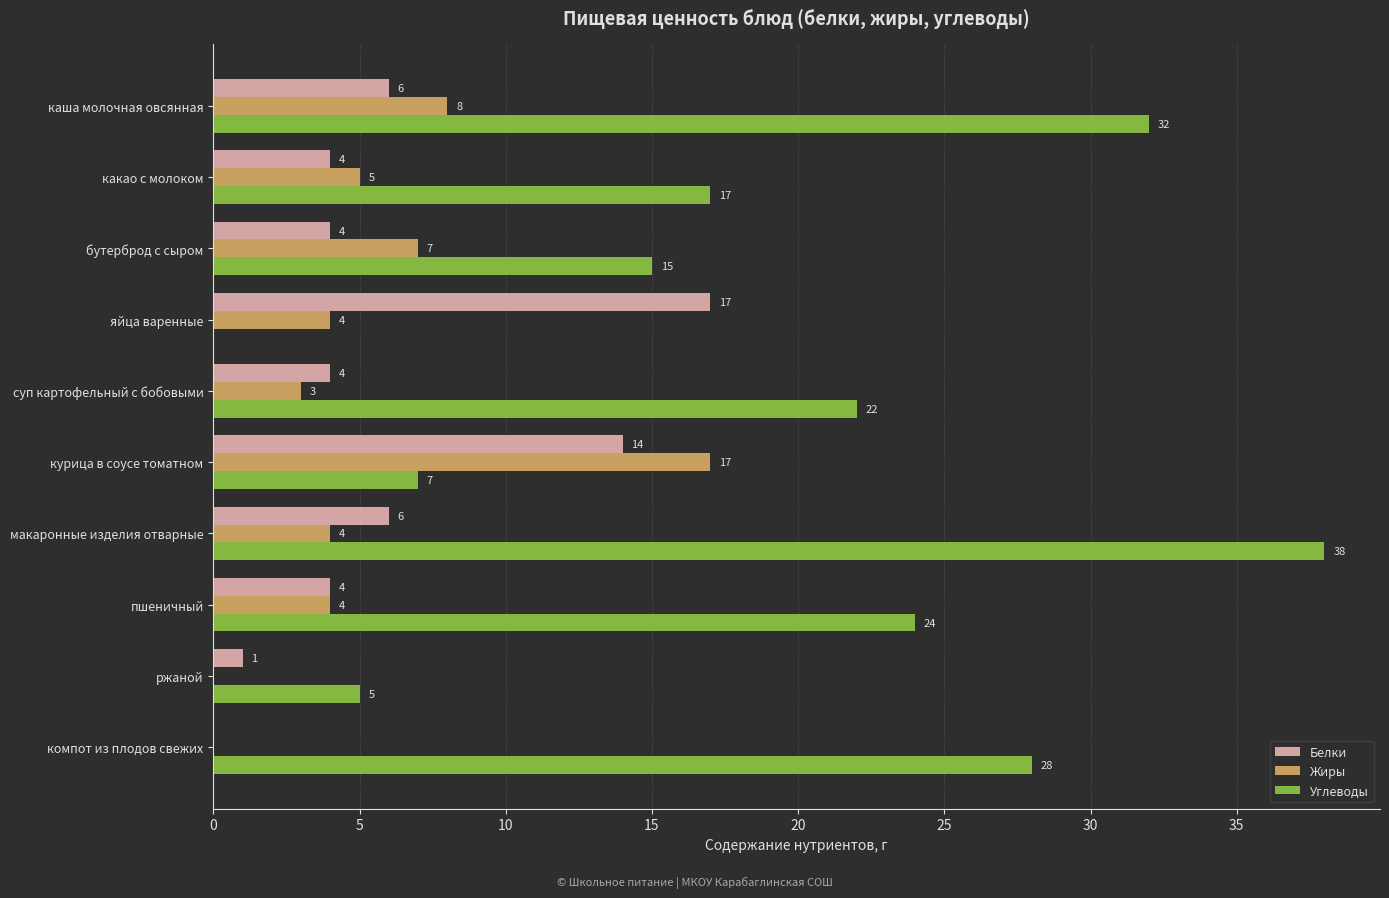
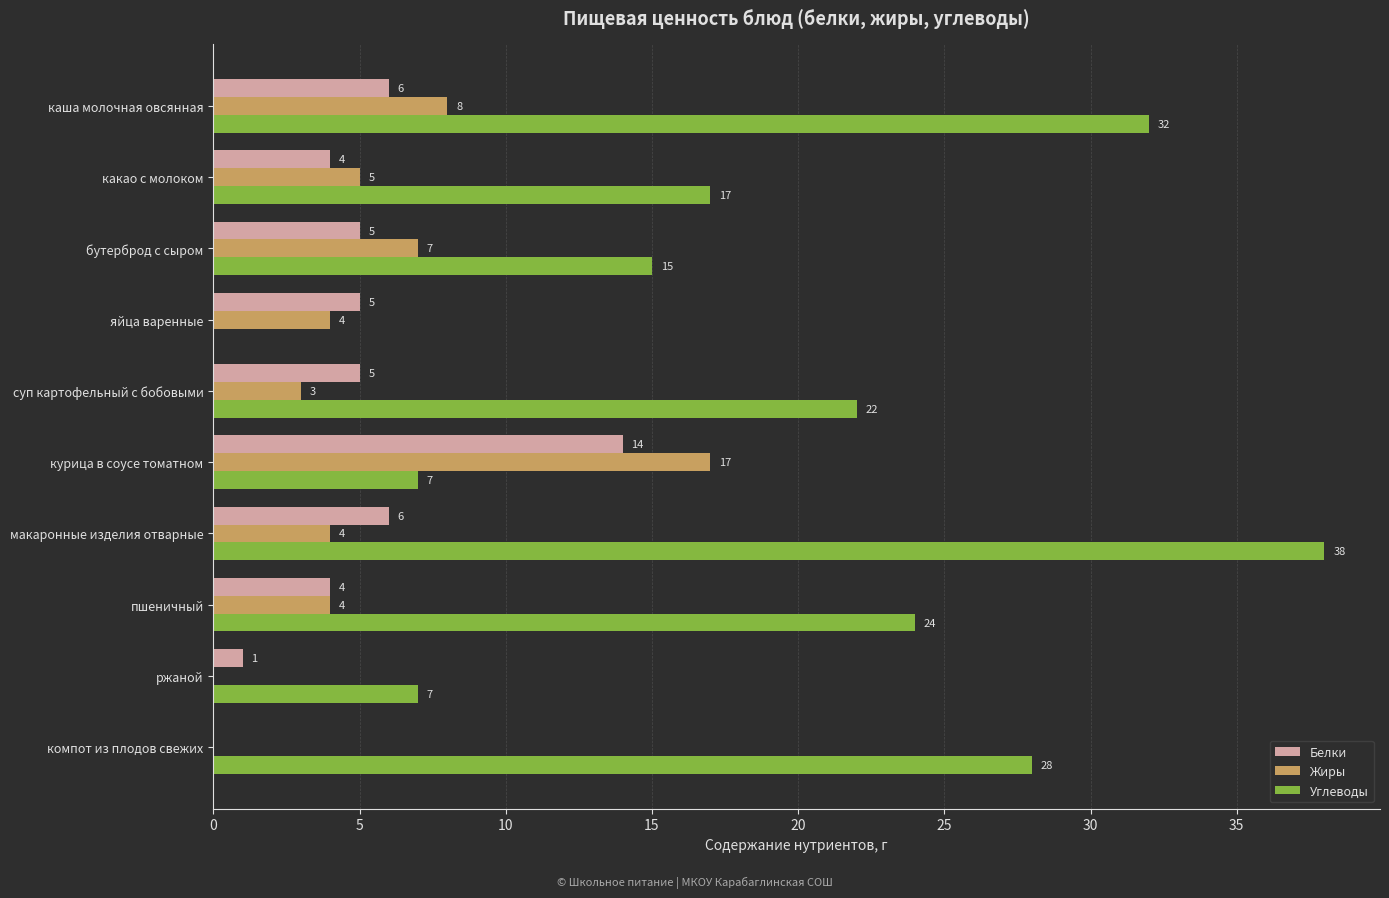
Белки, бутерброд с сыром: 4 -> 5
Белки, яйца варенные: 17 -> 5
Белки, суп картофельный с бобовыми: 4 -> 5
Углеводы, ржаной: 5 -> 7
